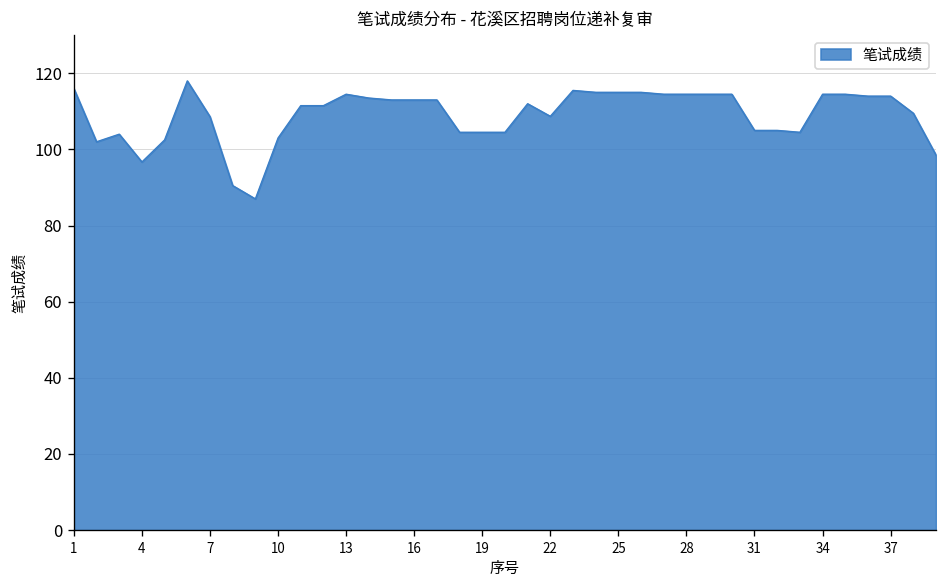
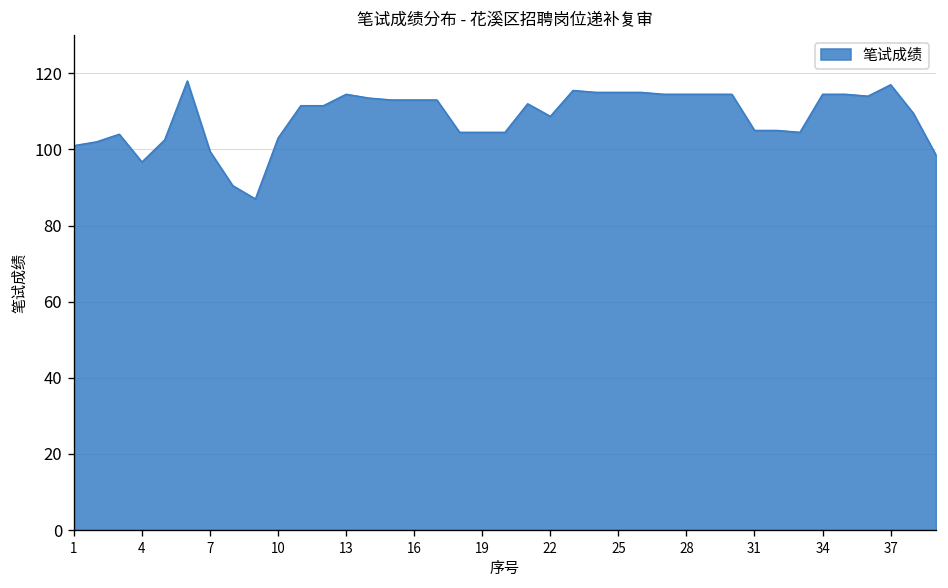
1: 116 -> 101
7: 109 -> 100
37: 114 -> 117
